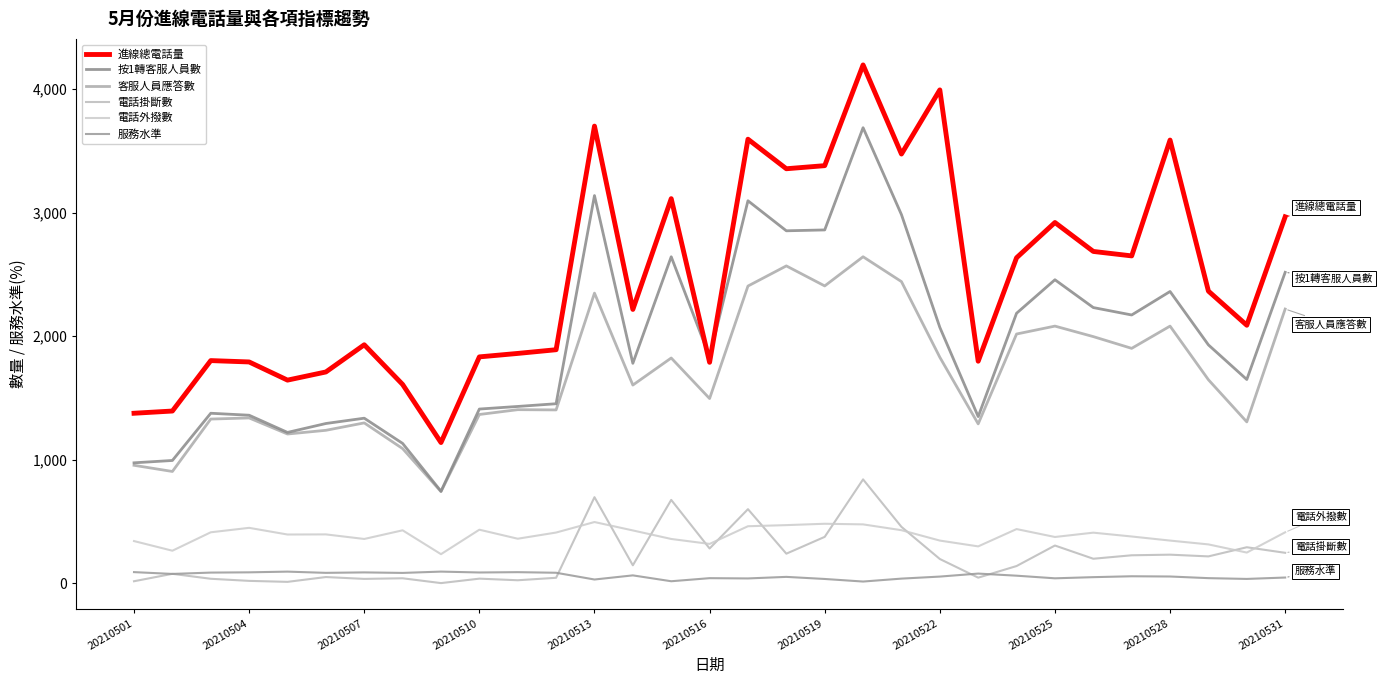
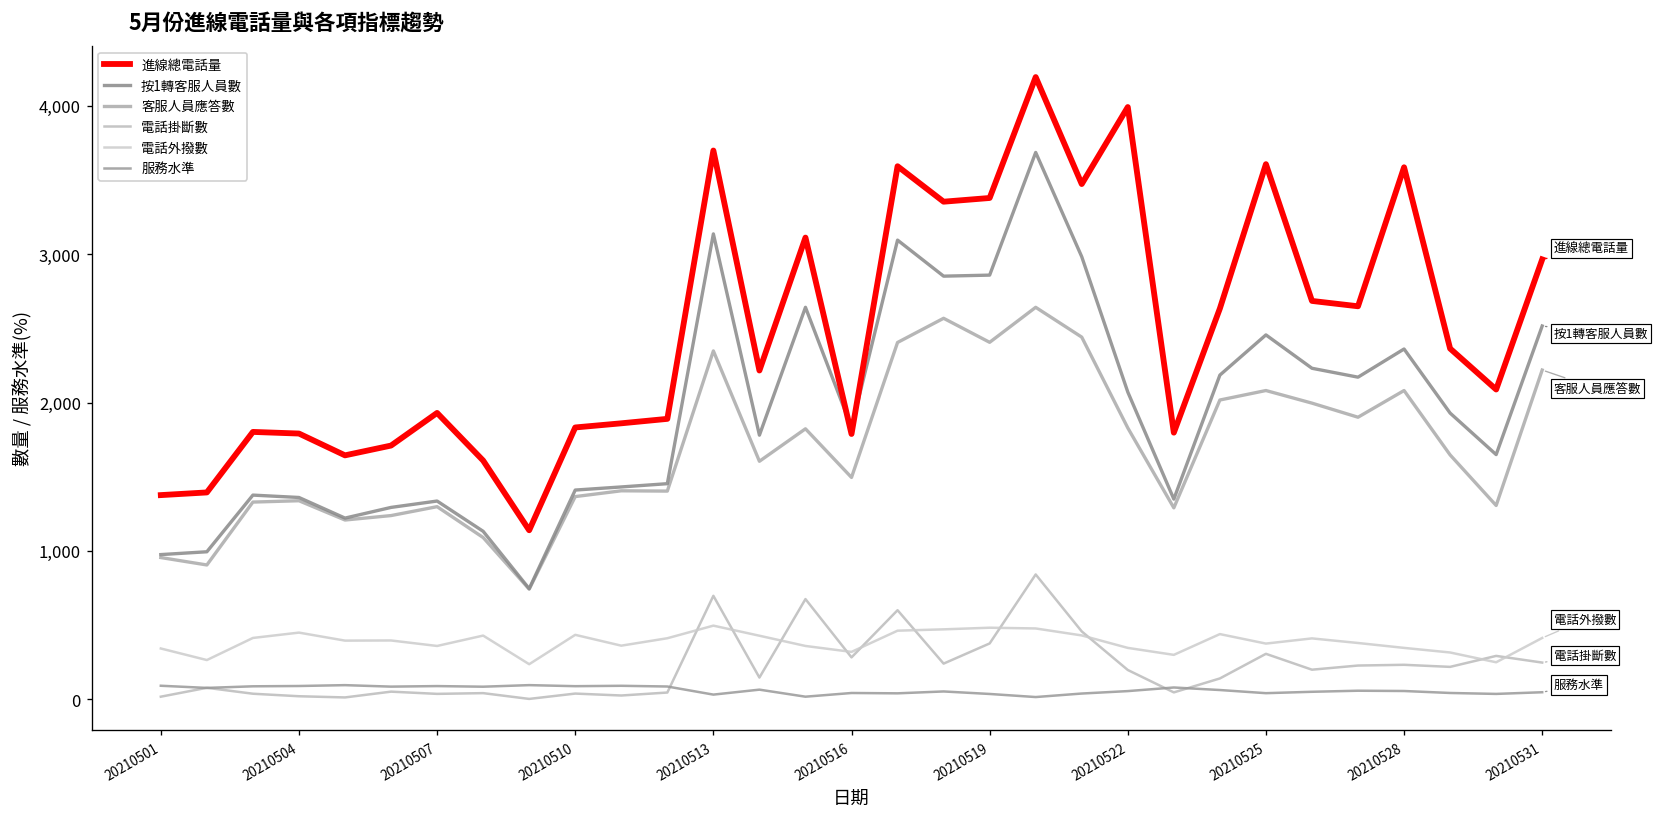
進線總電話量, 20210525: 2,920 -> 3,610
